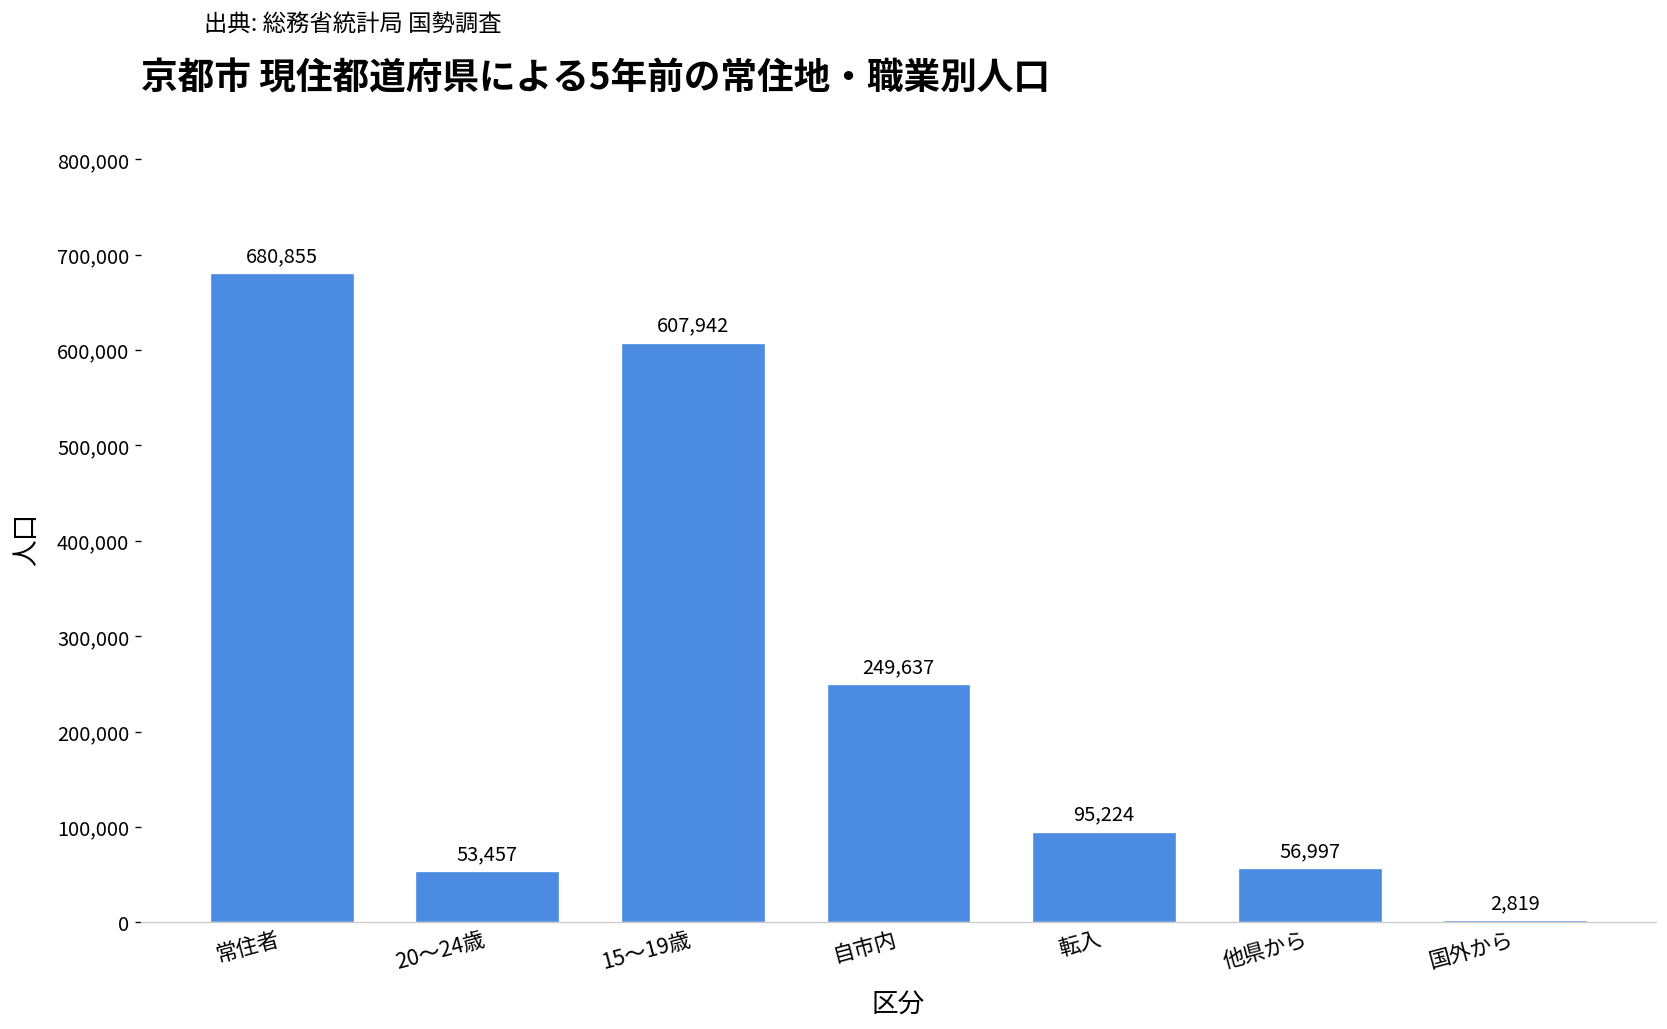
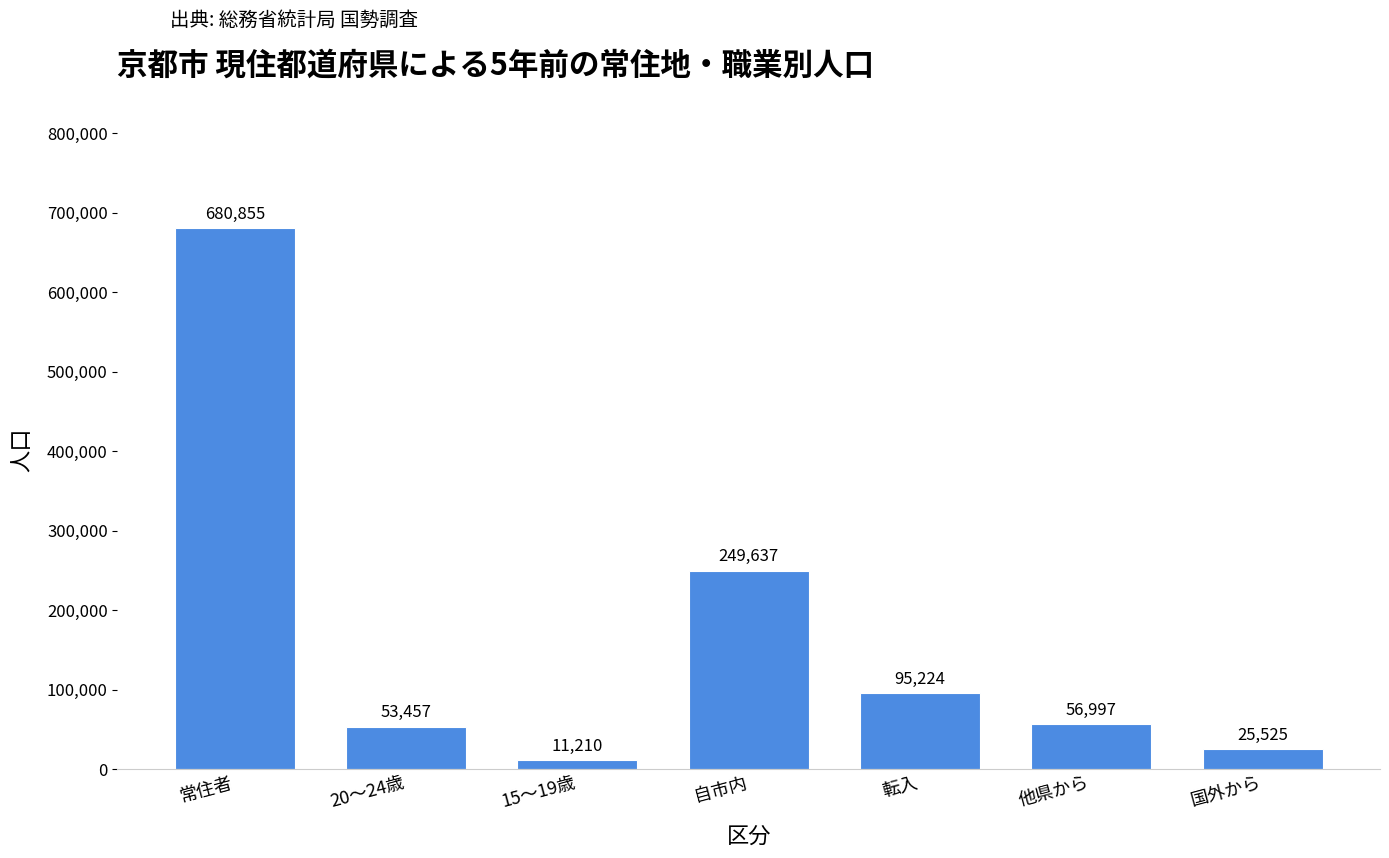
15～19歳: 607,942 -> 11,210
国外から: 2,819 -> 25,525
